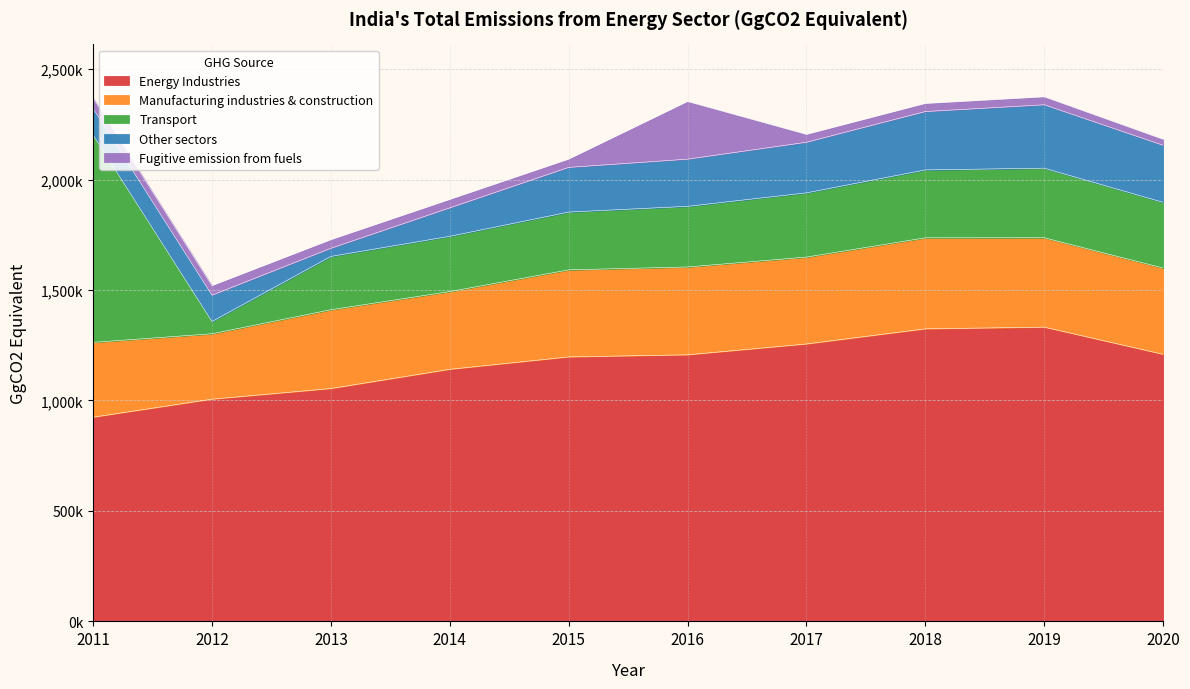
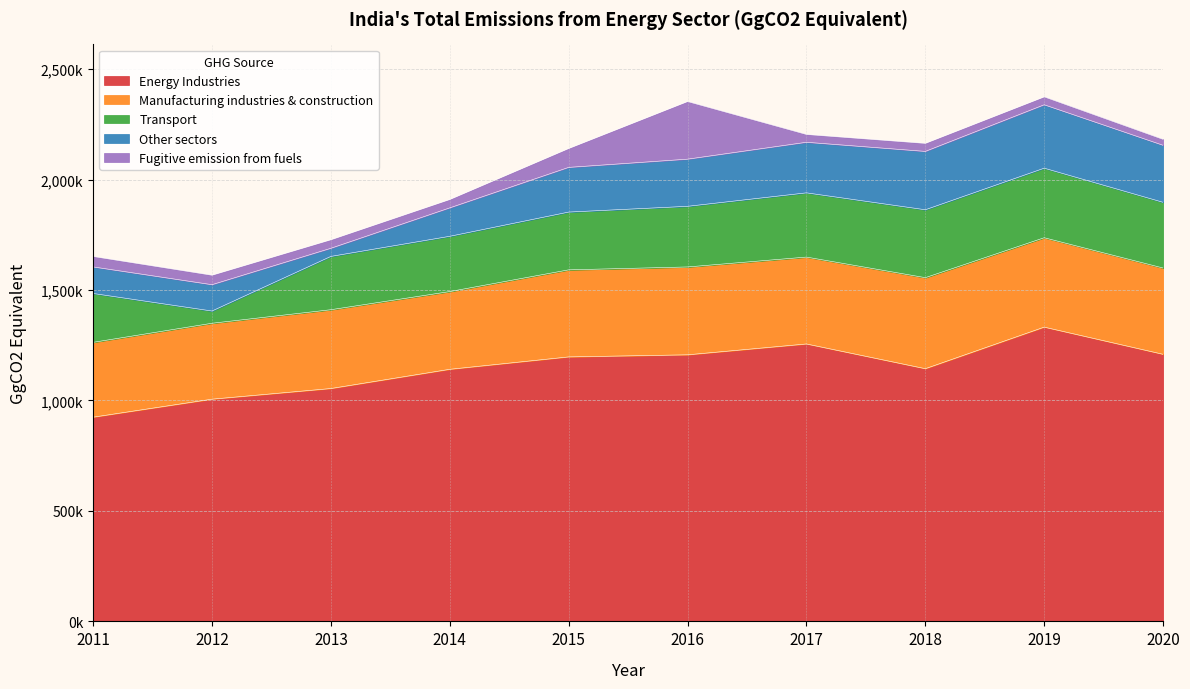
Transport, 2011: 940,000 -> 220,000
Manufacturing industries & construction, 2012: 300,000 -> 340,000
Fugitive emission from fuels, 2015: 40,000 -> 90,000
Energy Industries, 2018: 1,320,000 -> 1,140,000
